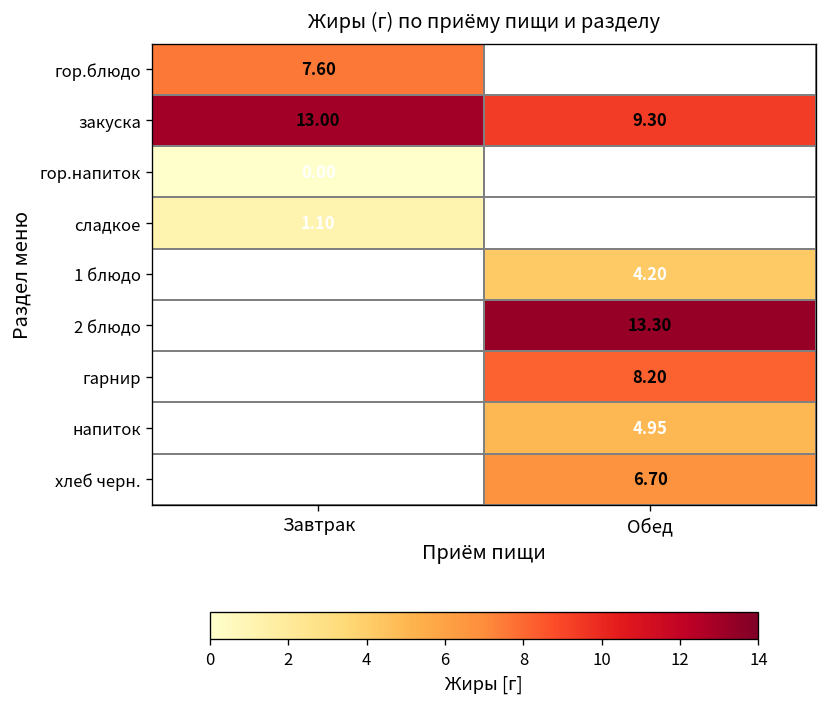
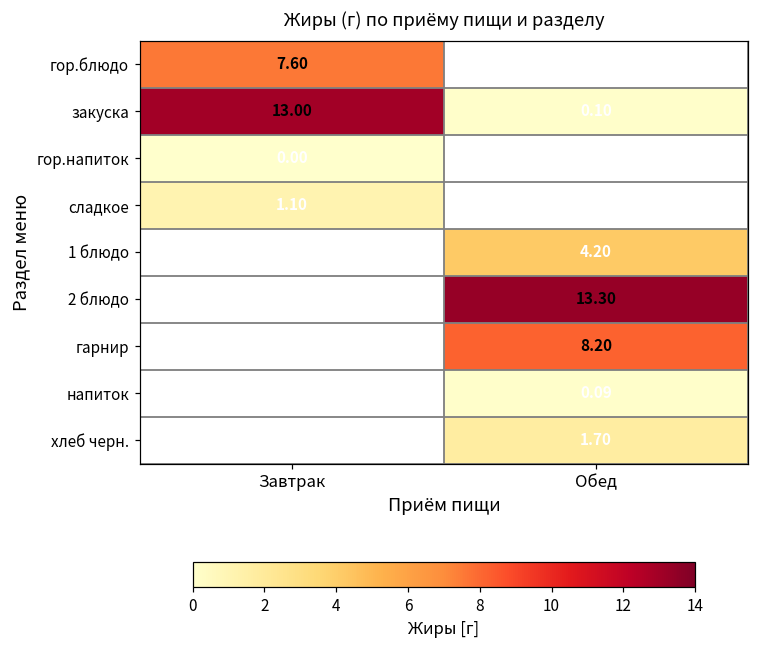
закуска, Обед: 9.30 -> 0.10
напиток, Обед: 4.95 -> 0.09
хлеб черн., Обед: 6.70 -> 1.70
